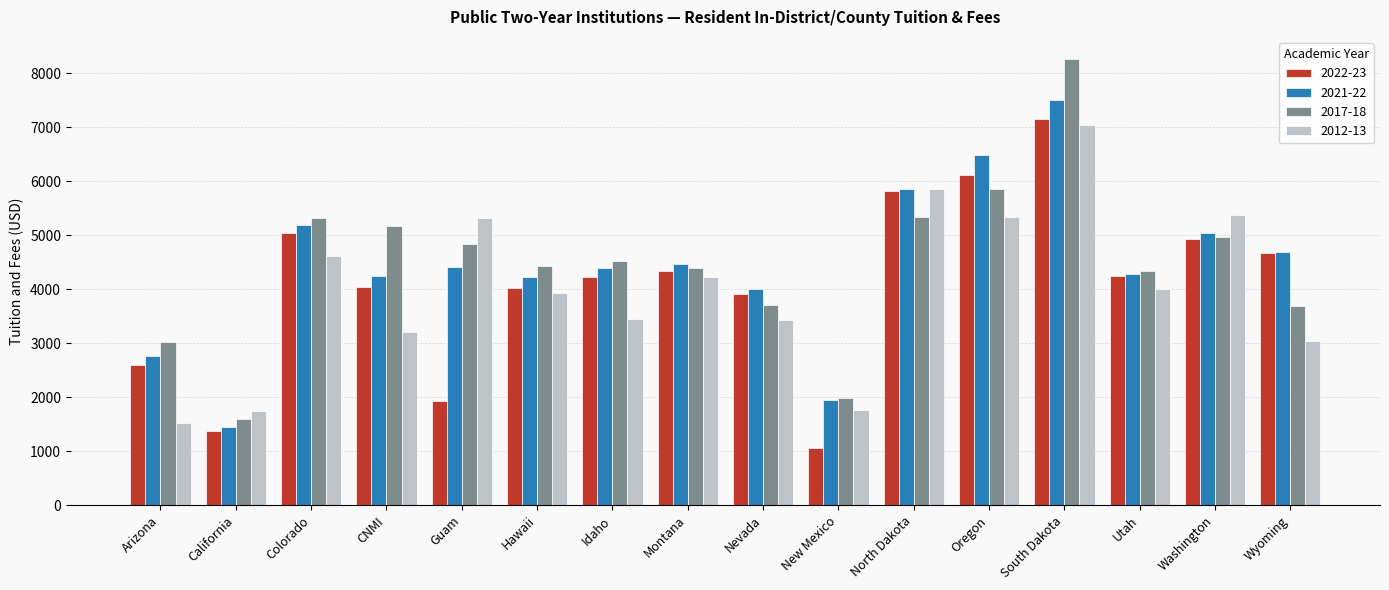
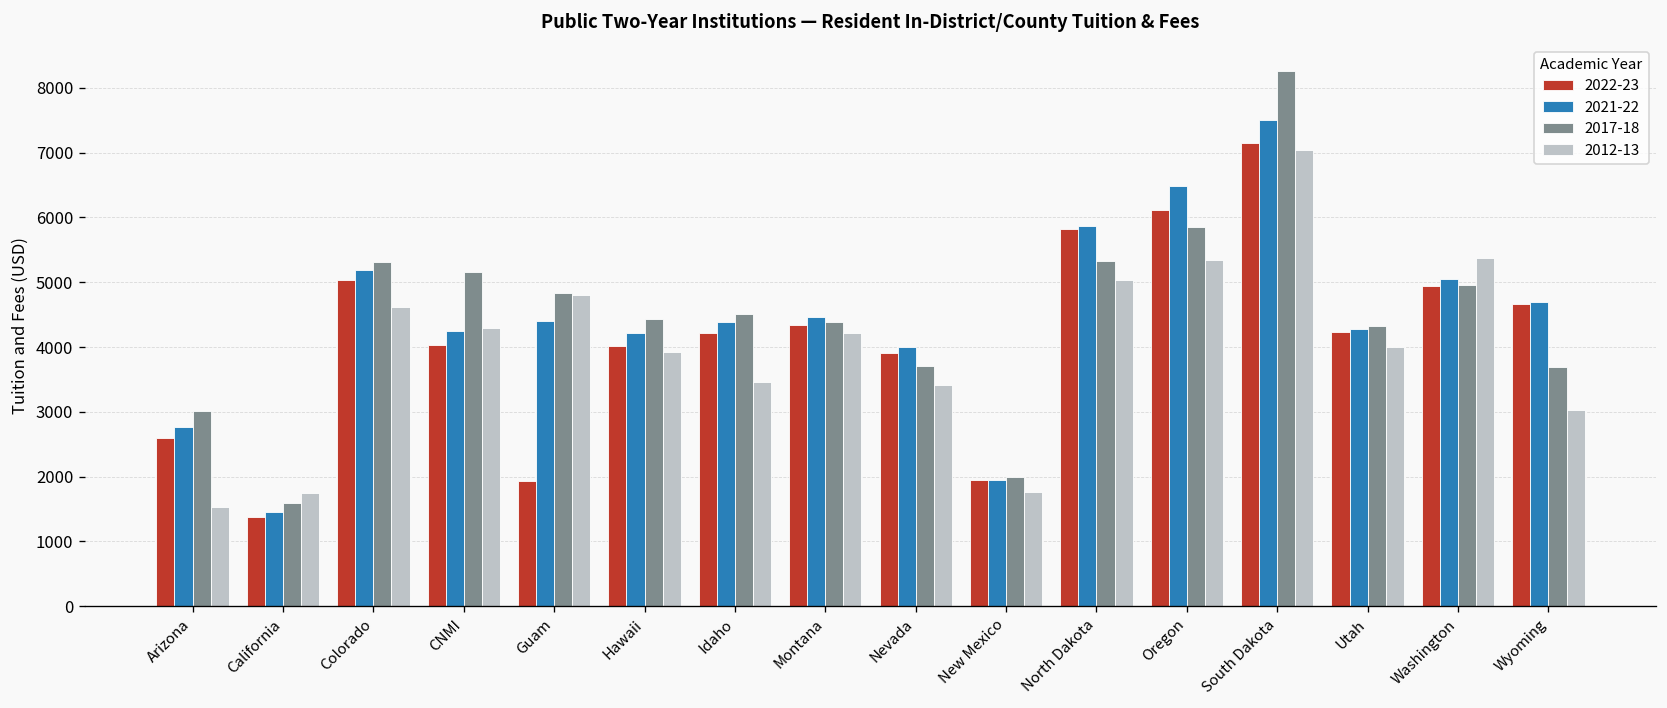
2012-13, CNMI: 3200 -> 4300
2012-13, Guam: 5300 -> 4800
2022-23, New Mexico: 1100 -> 2000
2012-13, North Dakota: 5900 -> 5000
